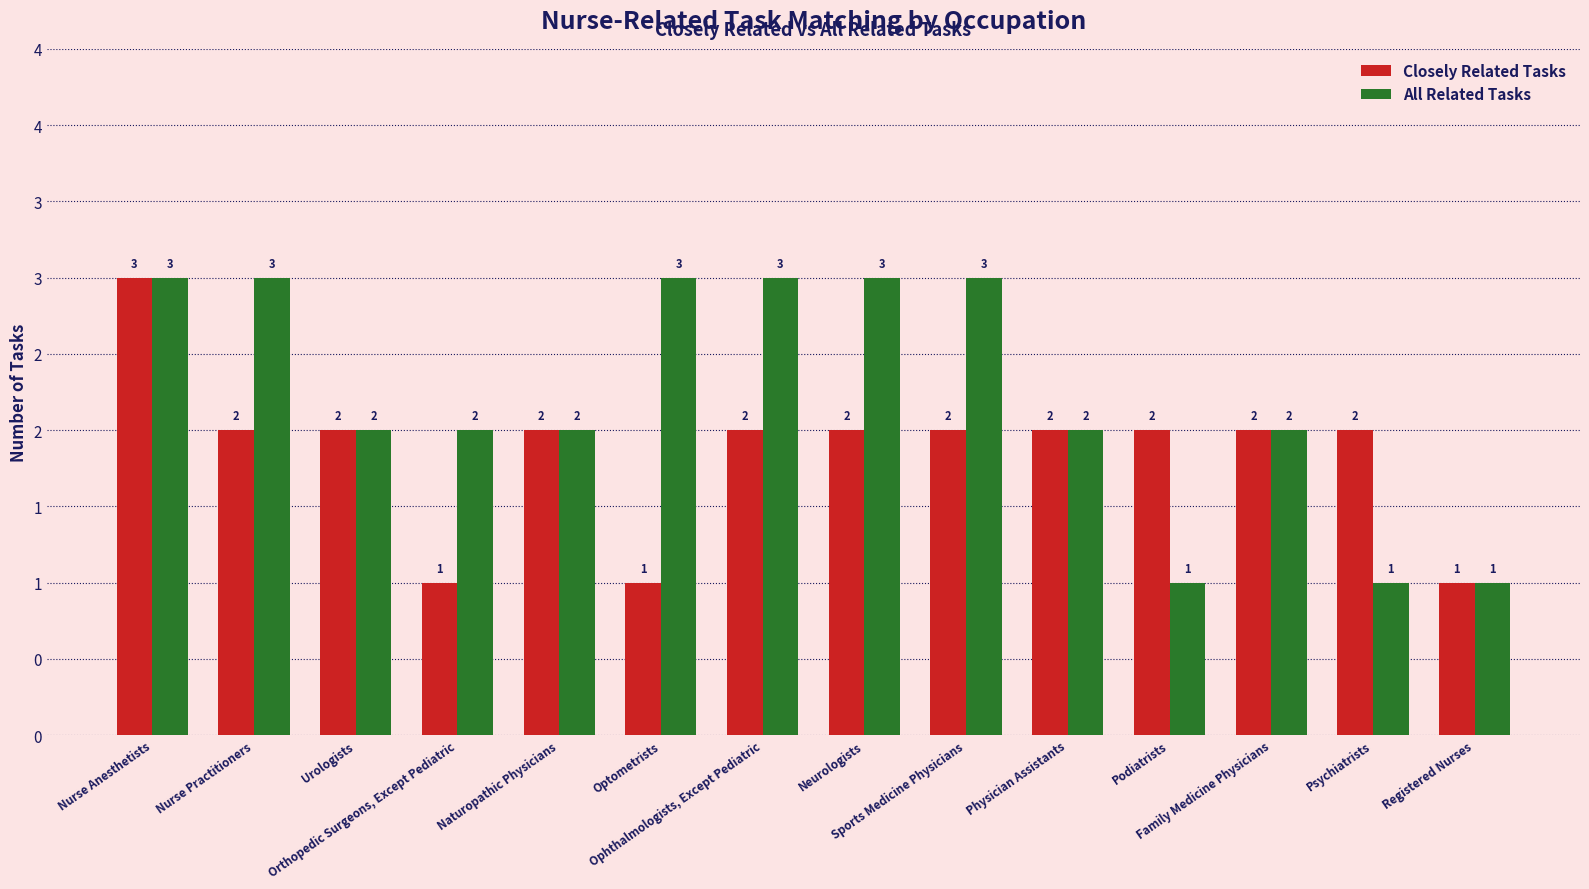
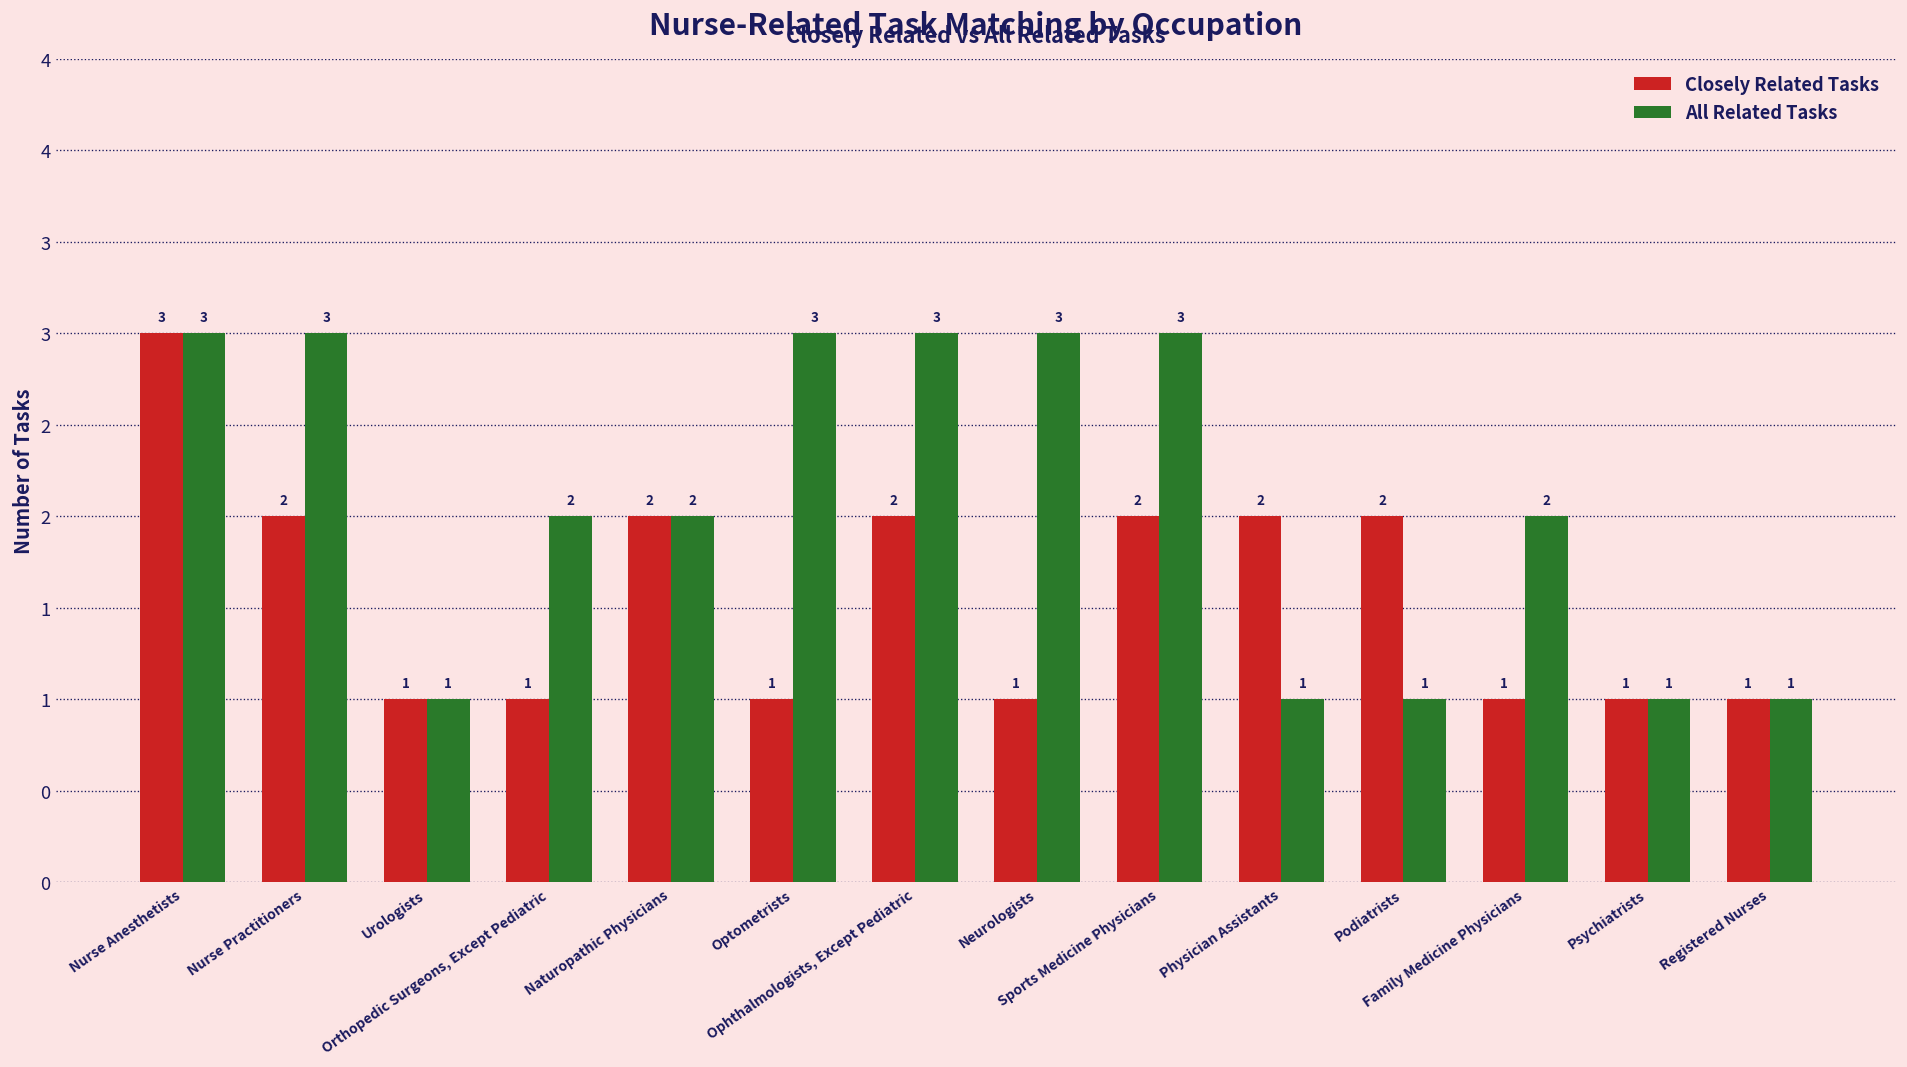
Closely Related Tasks, Urologists: 2 -> 1
All Related Tasks, Urologists: 2 -> 1
Closely Related Tasks, Neurologists: 2 -> 1
All Related Tasks, Physician Assistants: 2 -> 1
Closely Related Tasks, Family Medicine Physicians: 2 -> 1
Closely Related Tasks, Psychiatrists: 2 -> 1
